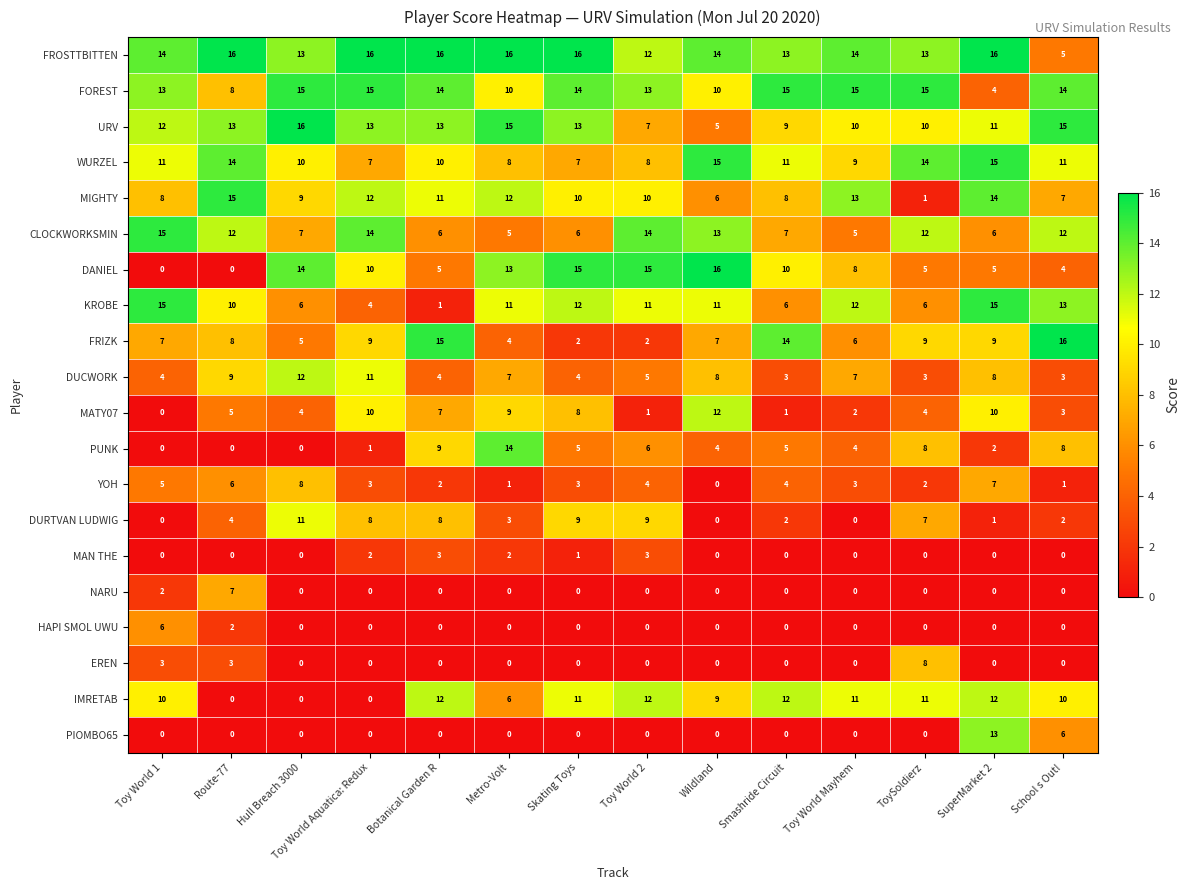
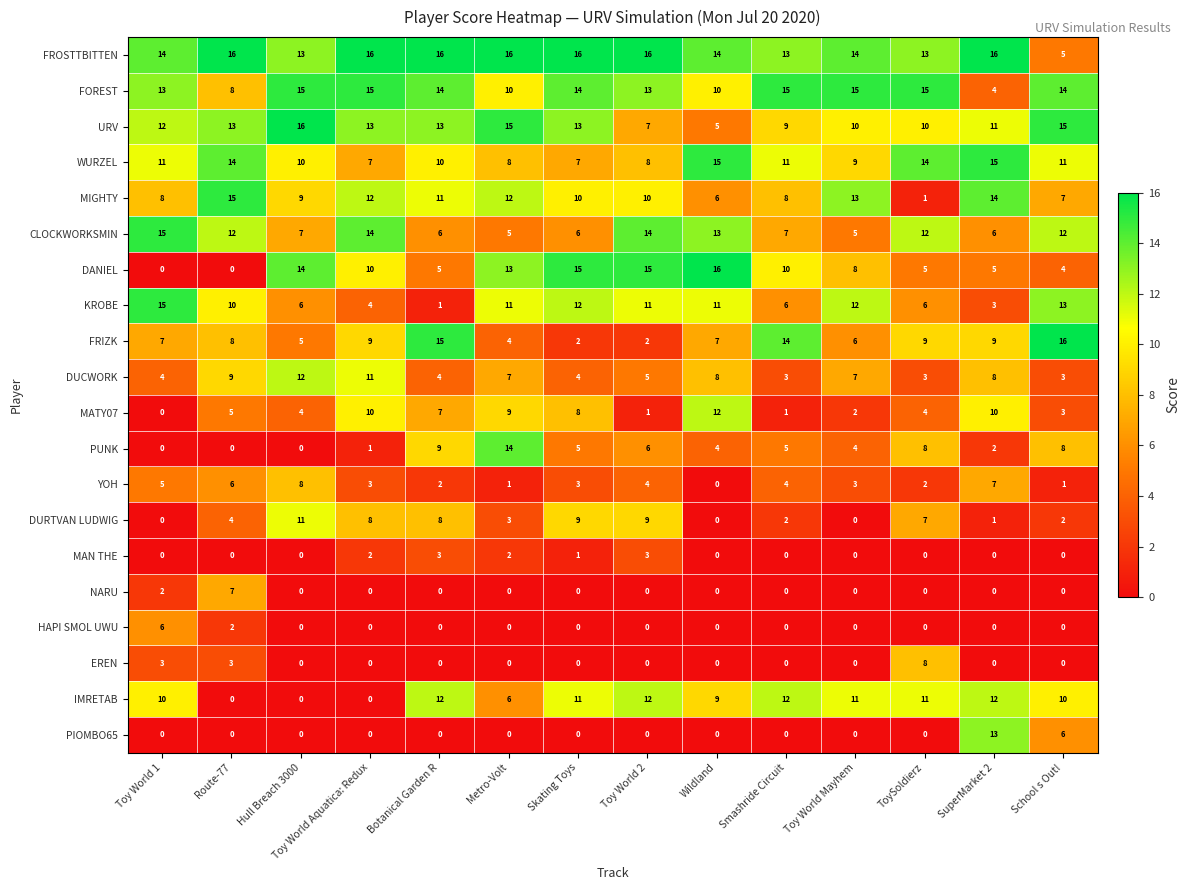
FROSTTBITTEN, Toy World 2: 12 -> 16
KROBE, SuperMarket 2: 15 -> 3
